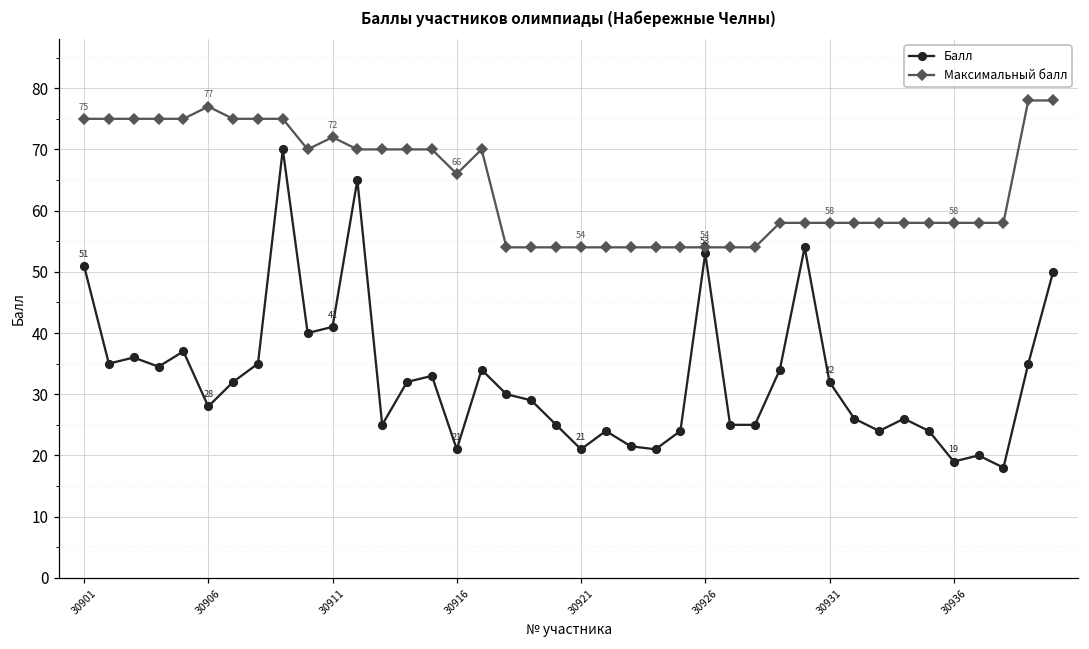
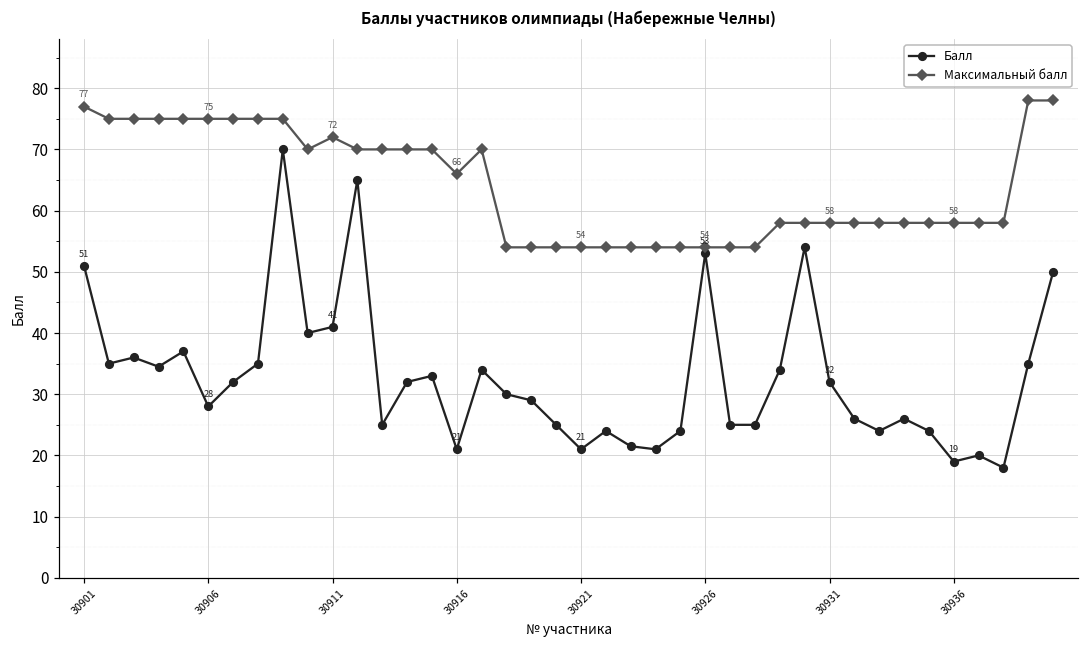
Максимальный балл, 30901: 75 -> 77
Максимальный балл, 30906: 77 -> 75
